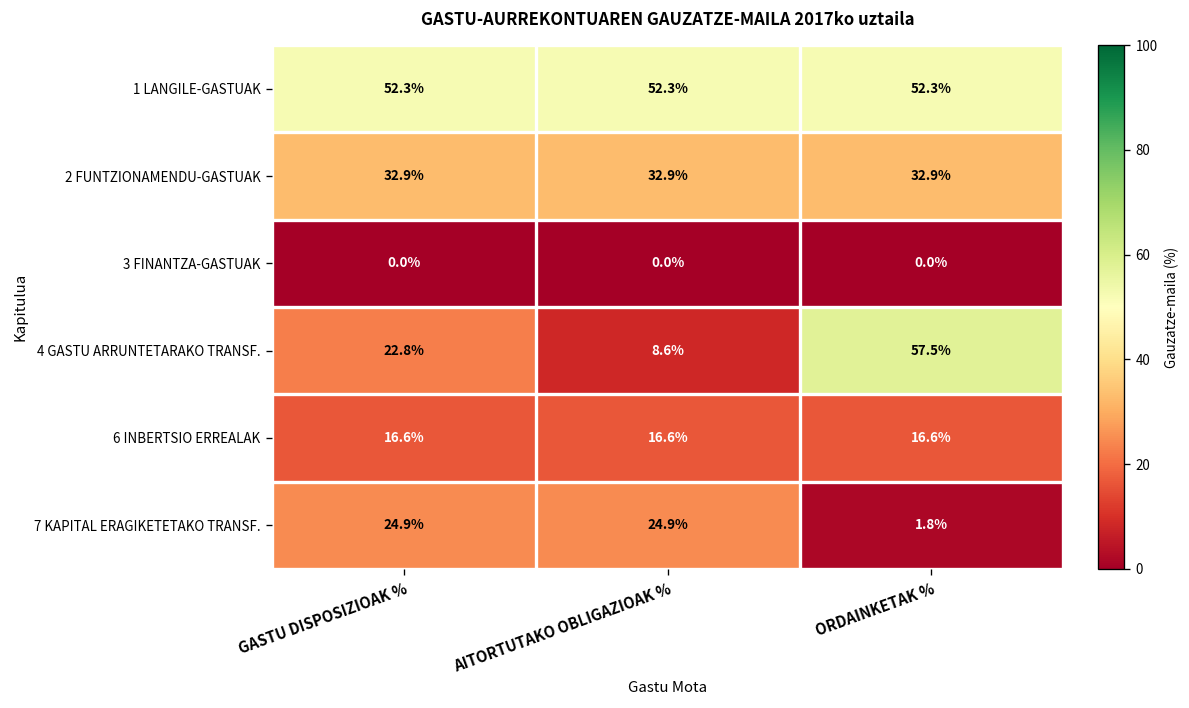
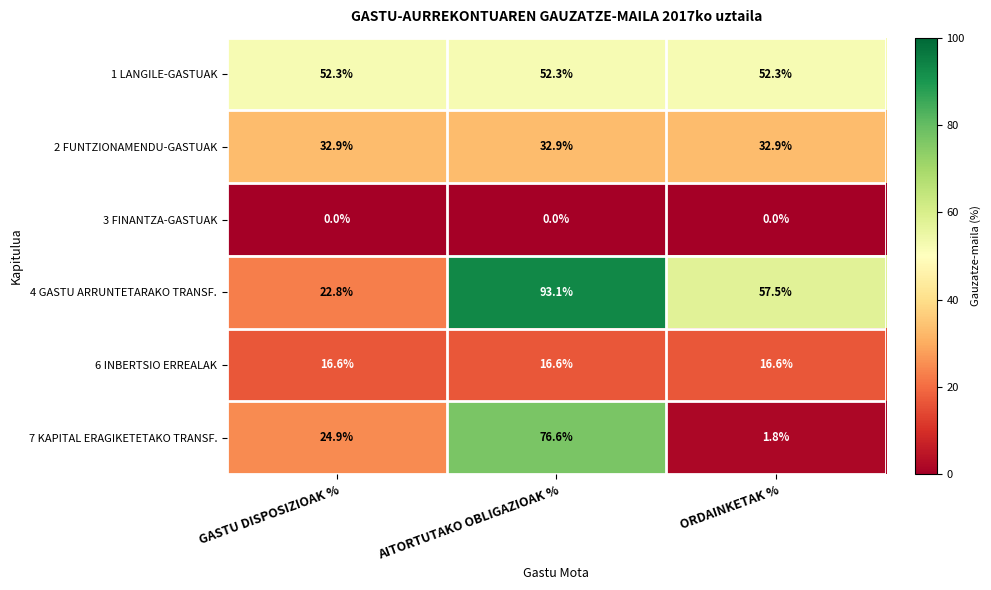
4 GASTU ARRUNTETARAKO TRANSF., AITORTUTAKO OBLIGAZIOAK %: 8.6% -> 93.1%
7 KAPITAL ERAGIKETETAKO TRANSF., AITORTUTAKO OBLIGAZIOAK %: 24.9% -> 76.6%
